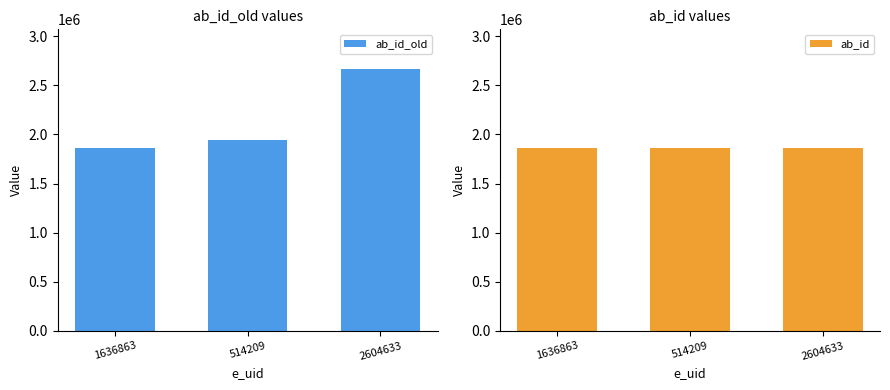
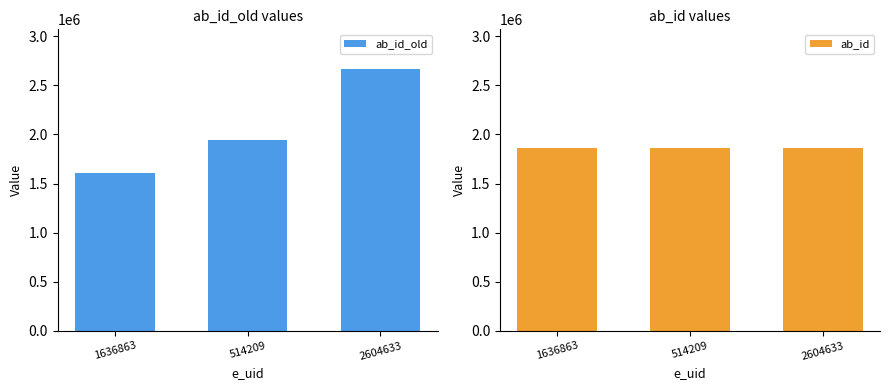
ab_id_old values, 1636863: 1900000 -> 1600000
